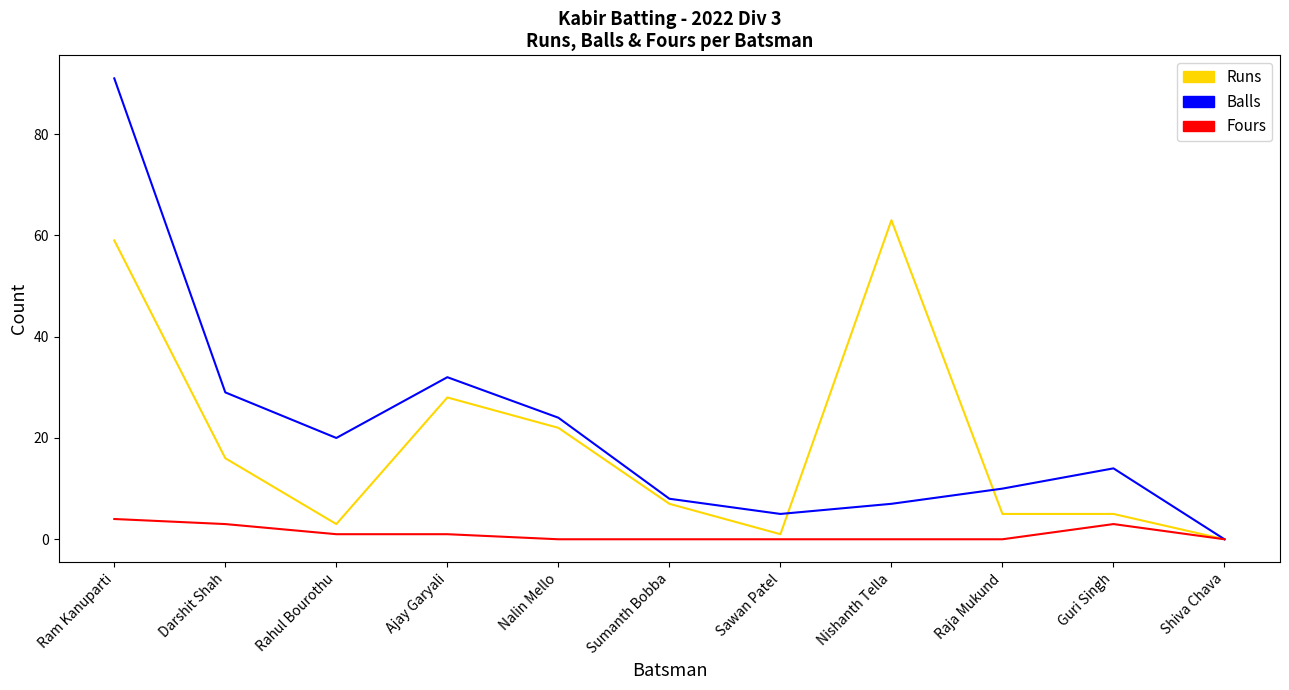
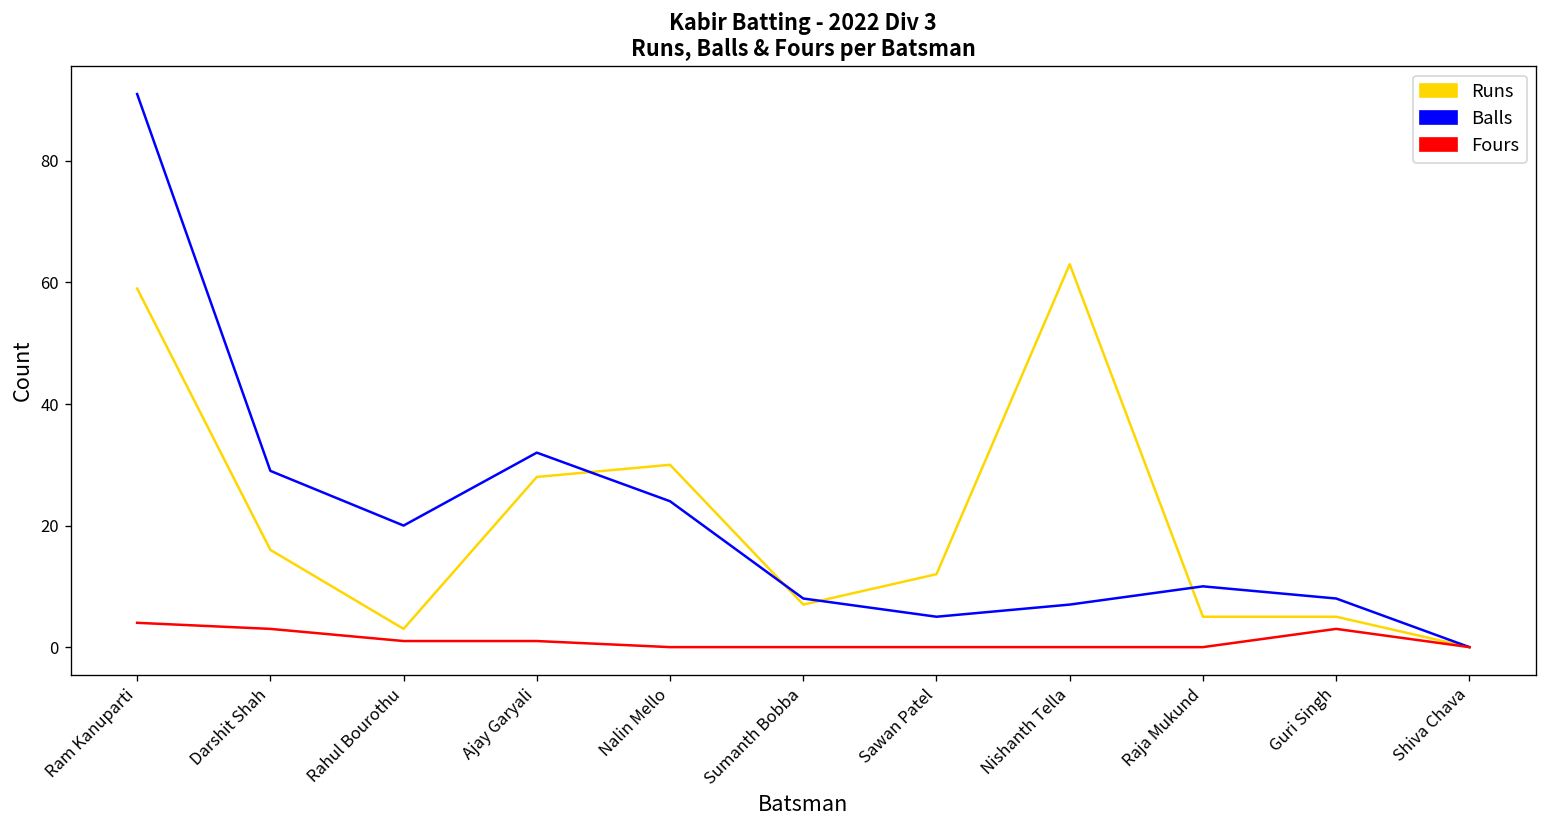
Runs, Nalin Mello: 22 -> 30
Runs, Sawan Patel: 1 -> 12
Balls, Guri Singh: 14 -> 8
